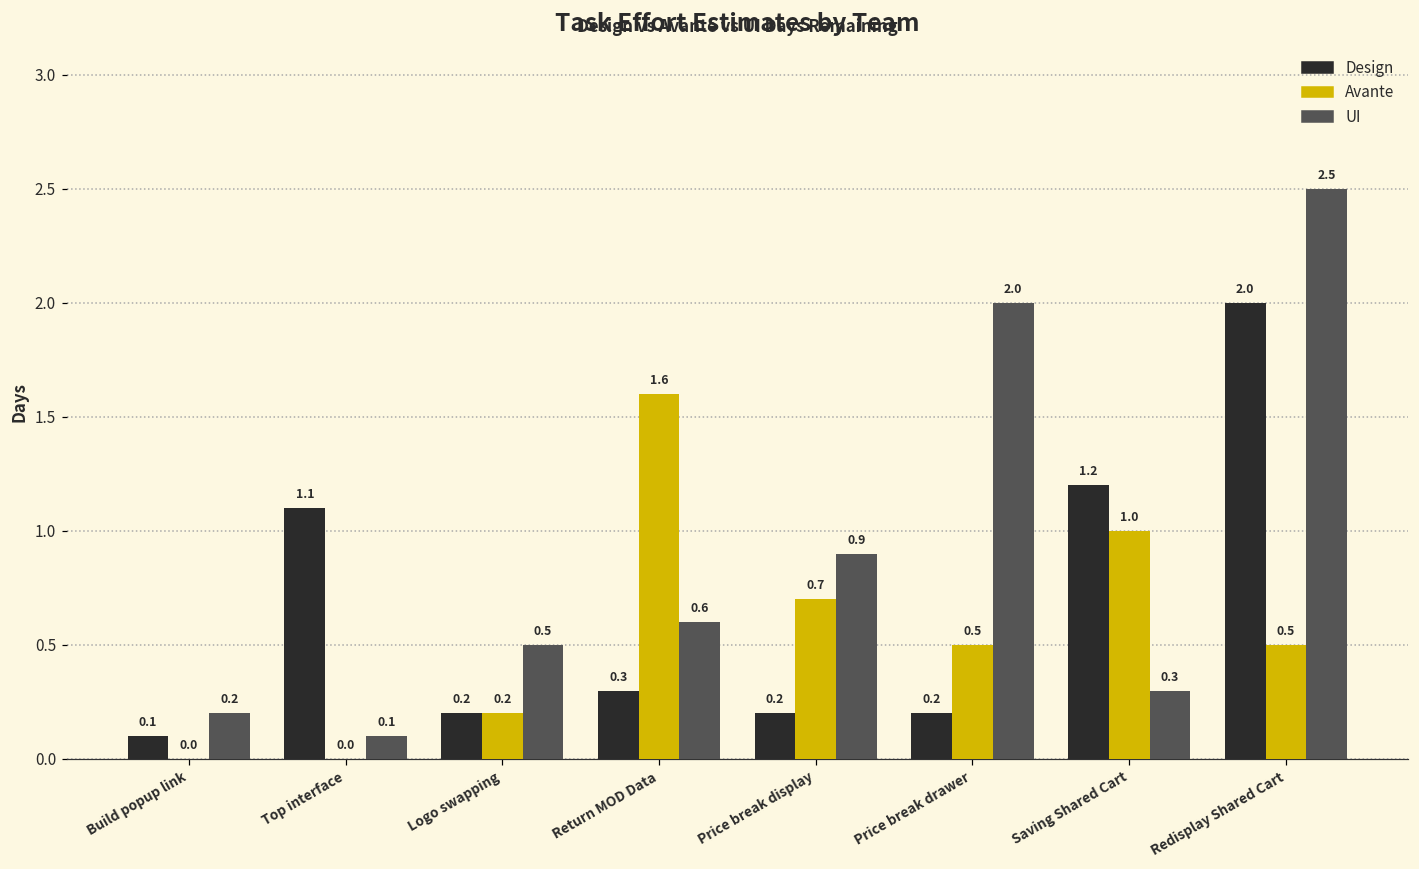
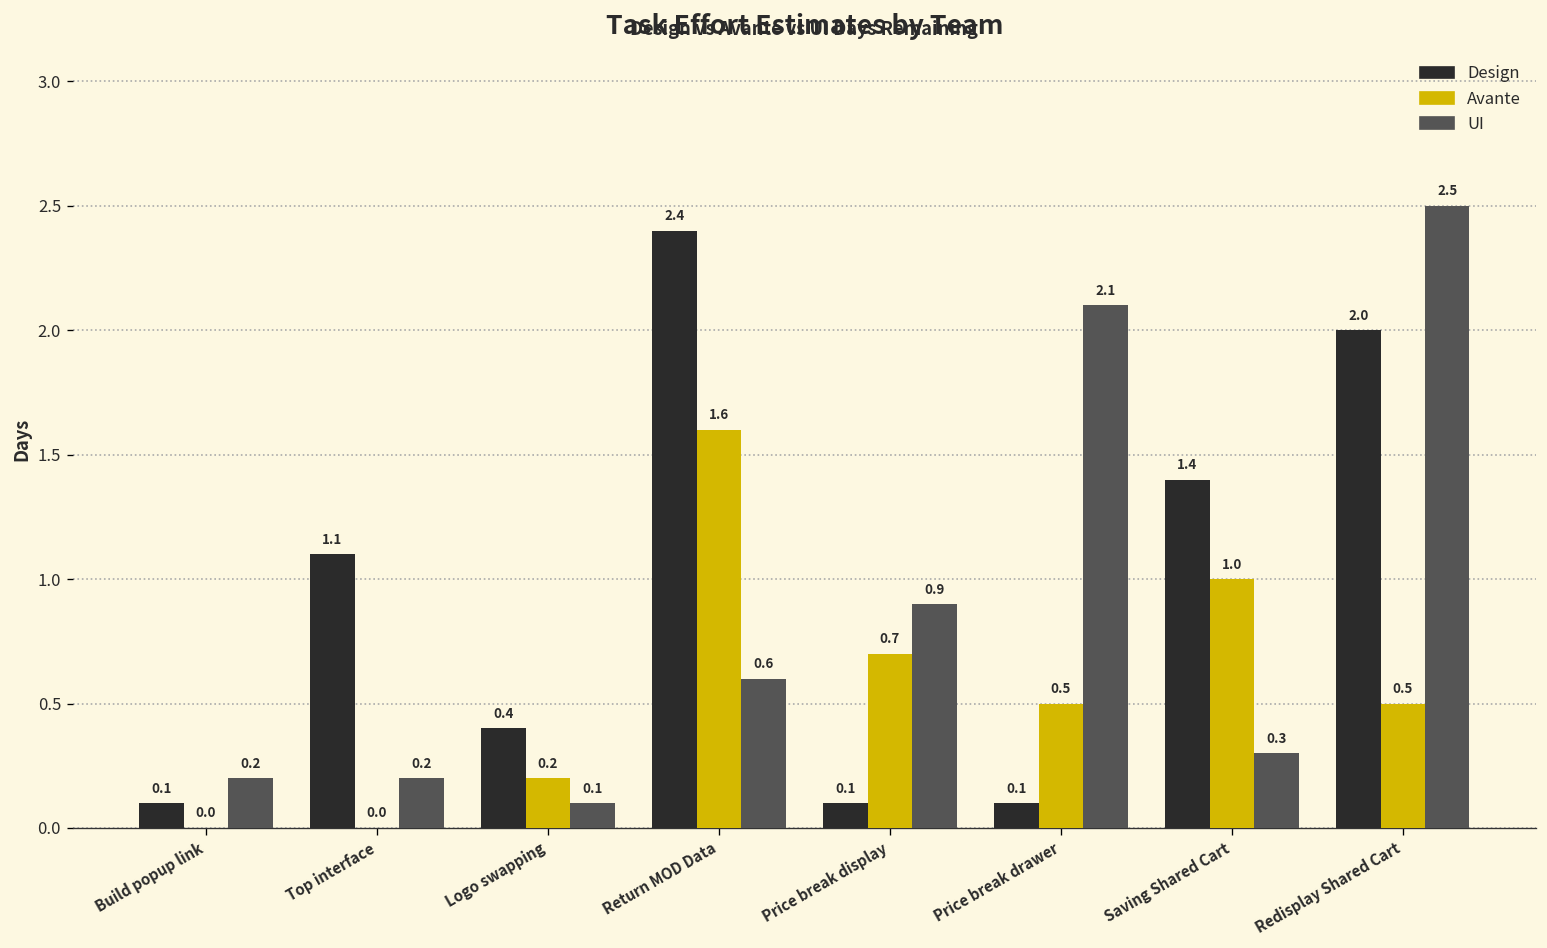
UI, Top interface: 0.1 -> 0.2
Design, Logo swapping: 0.2 -> 0.4
UI, Logo swapping: 0.5 -> 0.1
Design, Return MOD Data: 0.3 -> 2.4
Design, Price break display: 0.2 -> 0.1
Design, Price break drawer: 0.2 -> 0.1
UI, Price break drawer: 2.0 -> 2.1
Design, Saving Shared Cart: 1.2 -> 1.4
